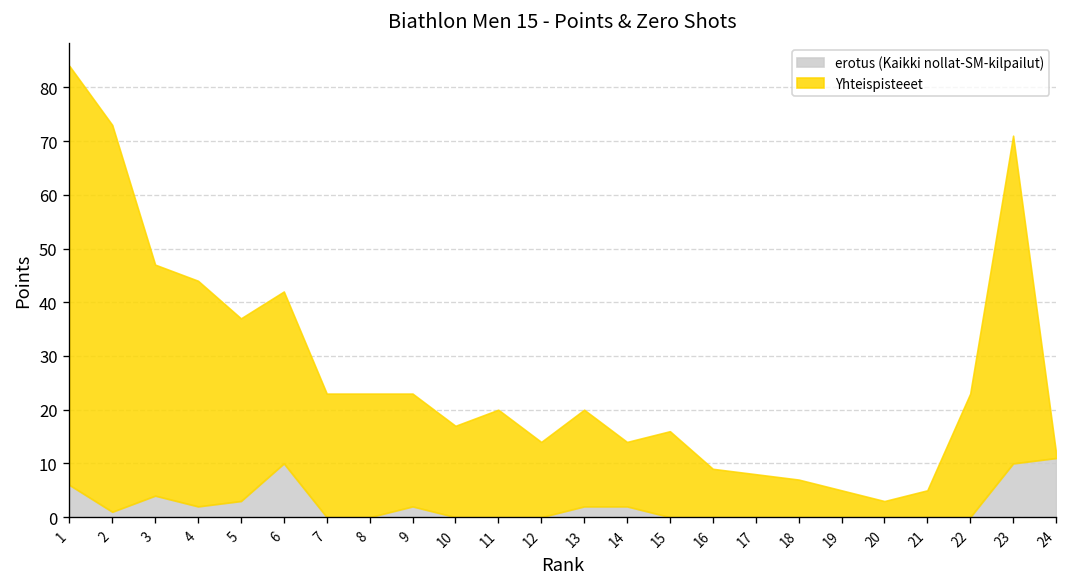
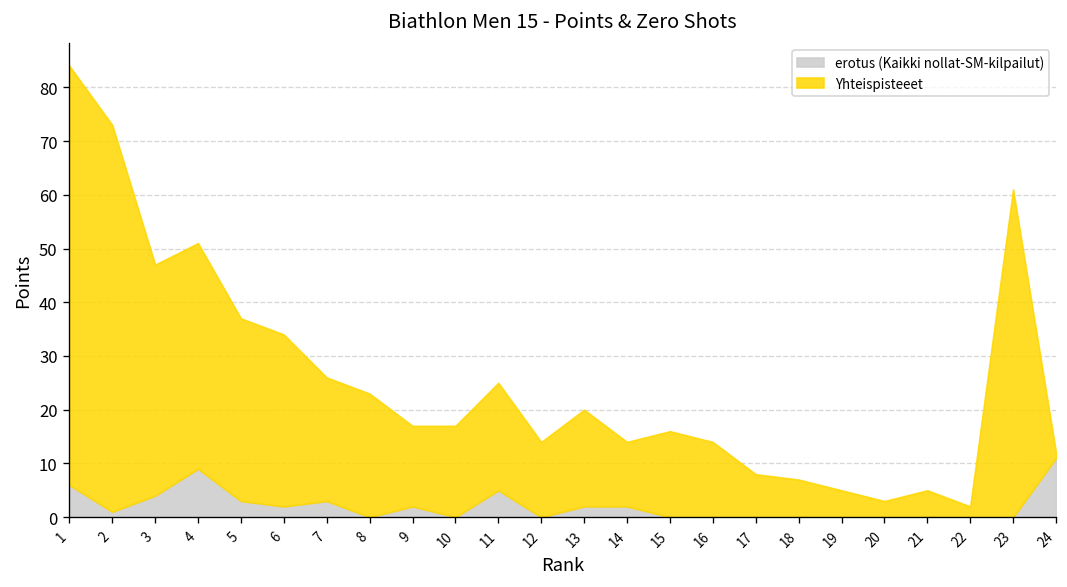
erotus (Kaikki nollat-SM-kilpailut), 4: 2 -> 9
erotus (Kaikki nollat-SM-kilpailut), 6: 10 -> 2
erotus (Kaikki nollat-SM-kilpailut), 7: 0 -> 3
Yhteispisteeet, 9: 21 -> 15
erotus (Kaikki nollat-SM-kilpailut), 11: 0 -> 5
Yhteispisteeet, 16: 9 -> 14
Yhteispisteeet, 22: 23 -> 2
erotus (Kaikki nollat-SM-kilpailut), 23: 10 -> 0
